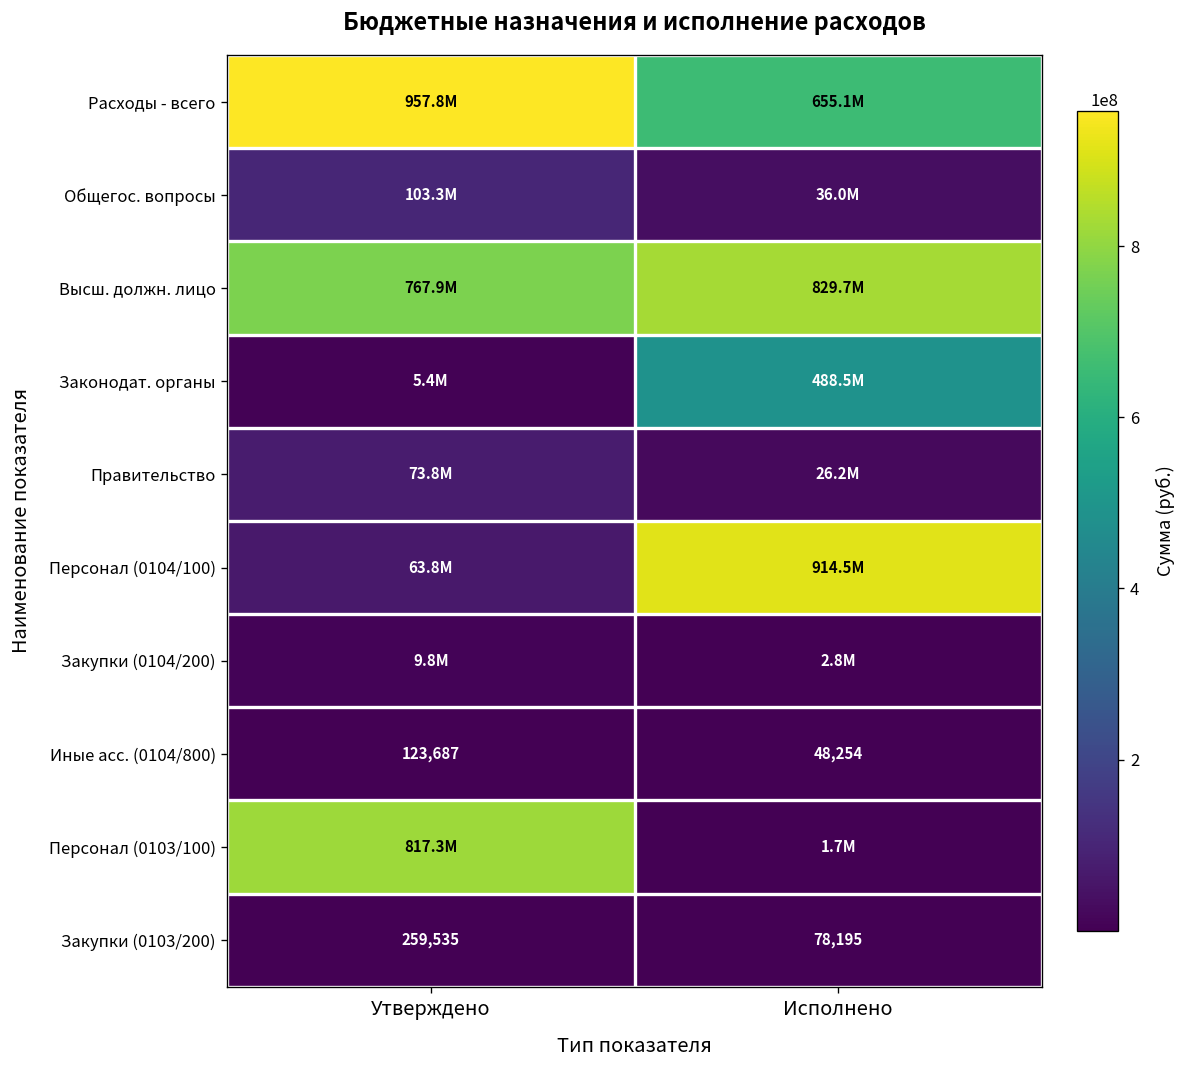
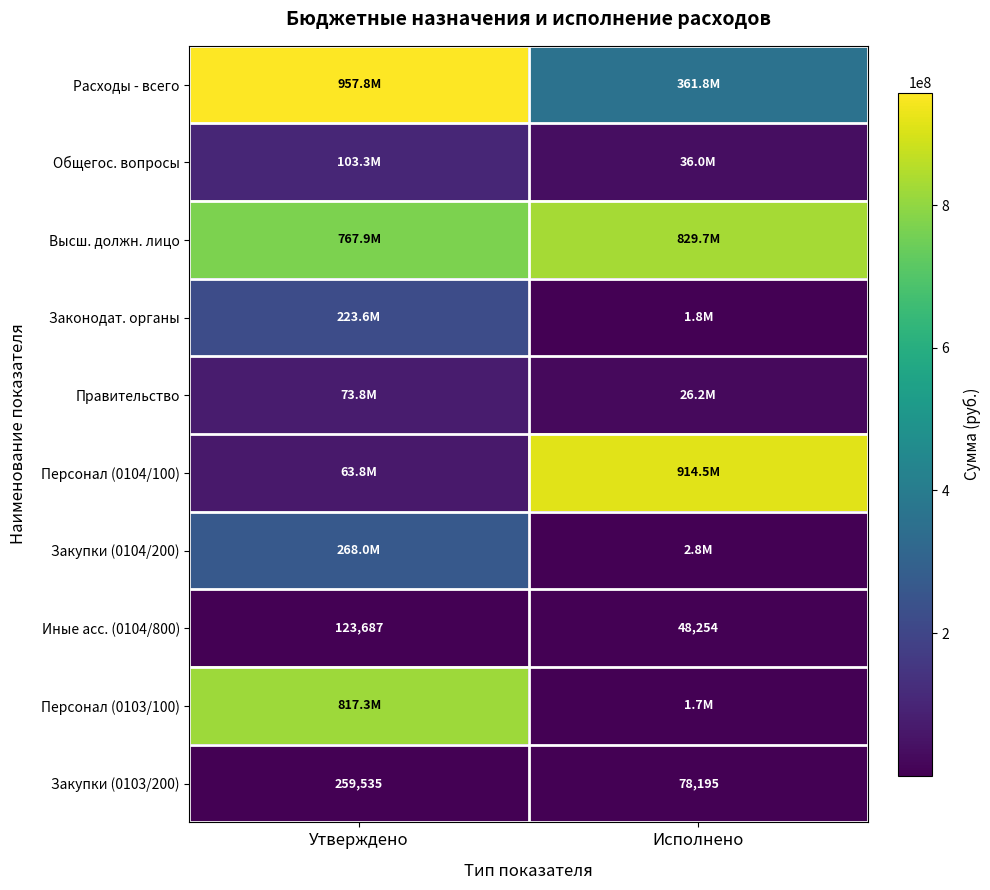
Расходы - всего, Исполнено: 655.1М -> 361.8М
Законодат. органы, Утверждено: 5.4М -> 223.6М
Законодат. органы, Исполнено: 488.5М -> 1.8М
Закупки (0104/200), Утверждено: 9.8М -> 268.0М
